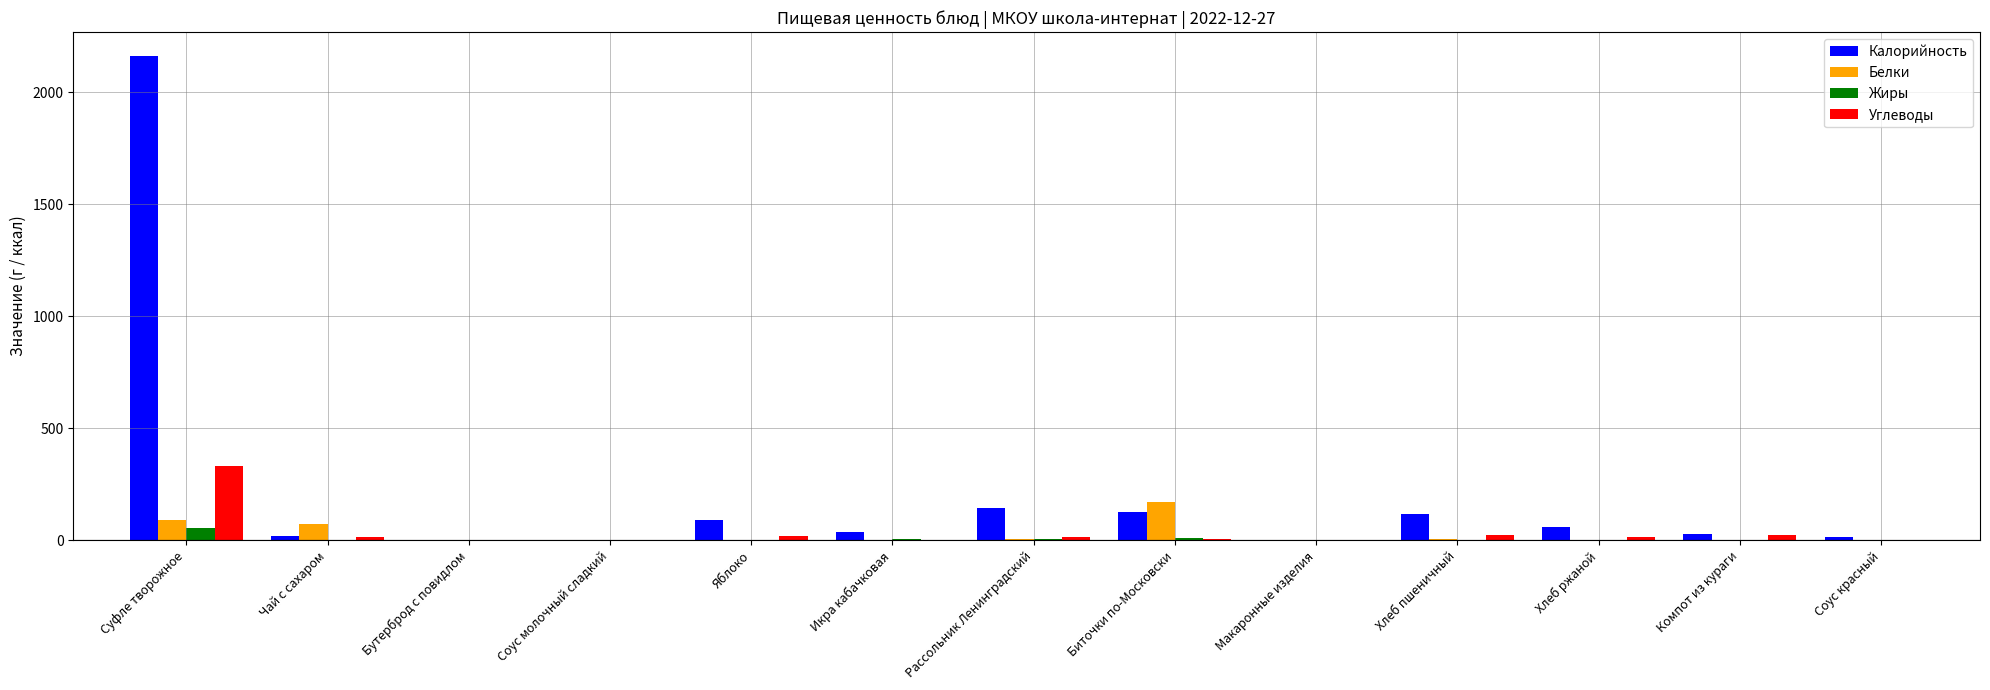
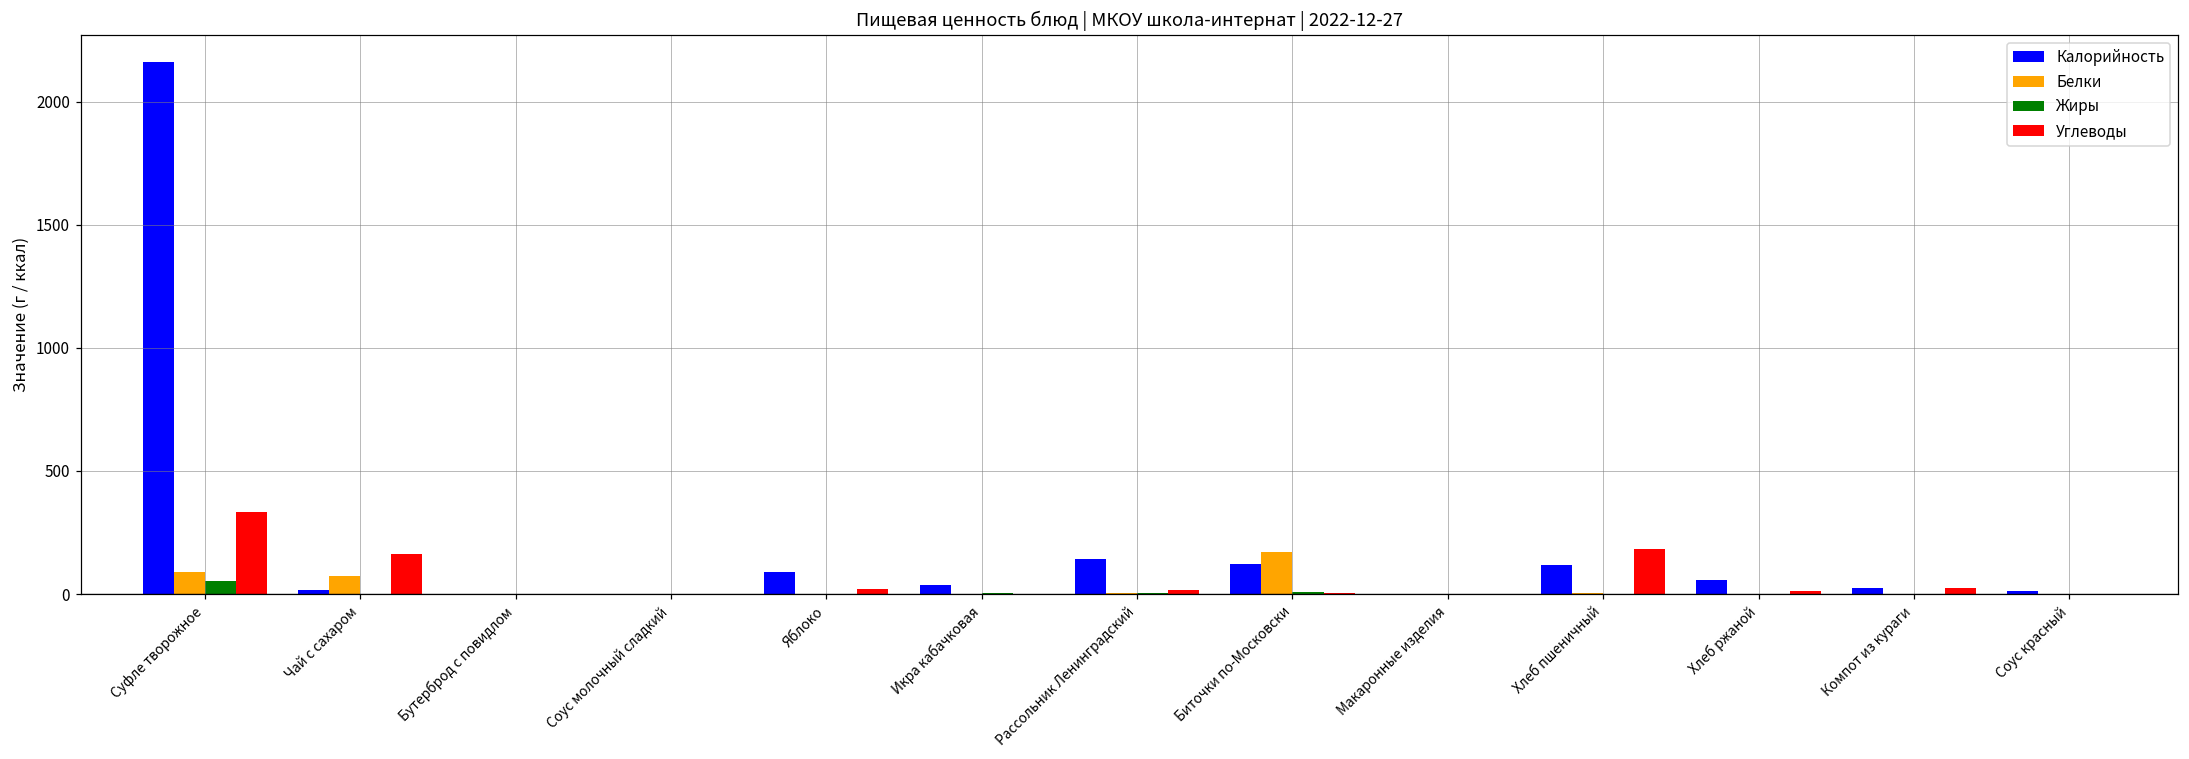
Углеводы, Чай с сахаром: 10 -> 160
Углеводы, Хлеб пшеничный: 20 -> 180
